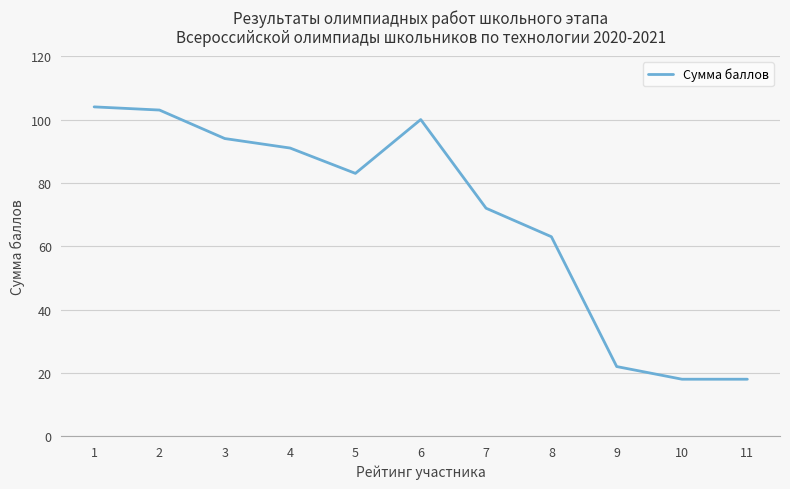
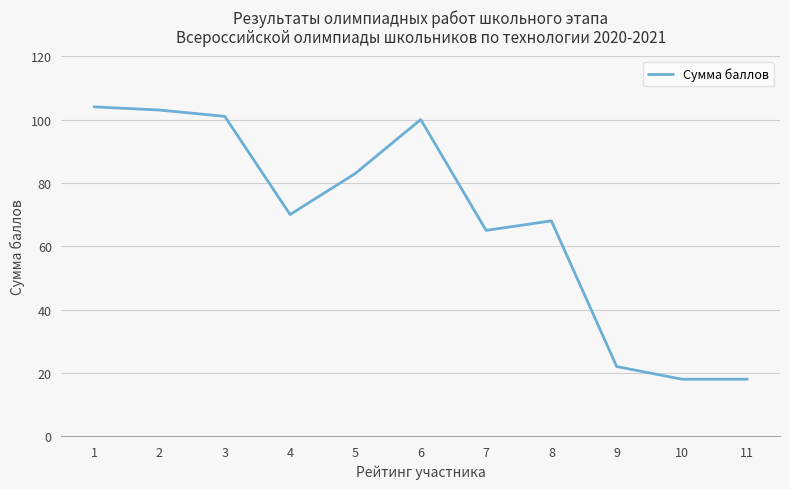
3: 94 -> 101
4: 91 -> 70
7: 72 -> 65
8: 63 -> 68
